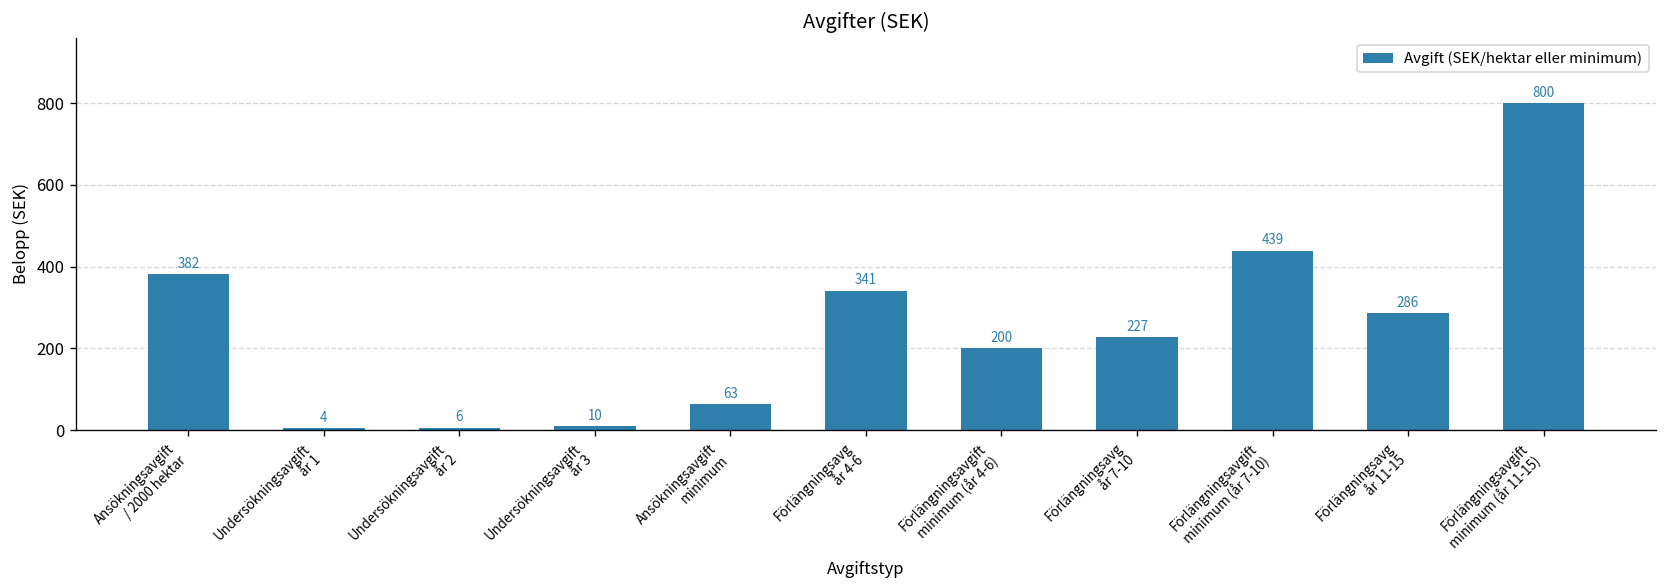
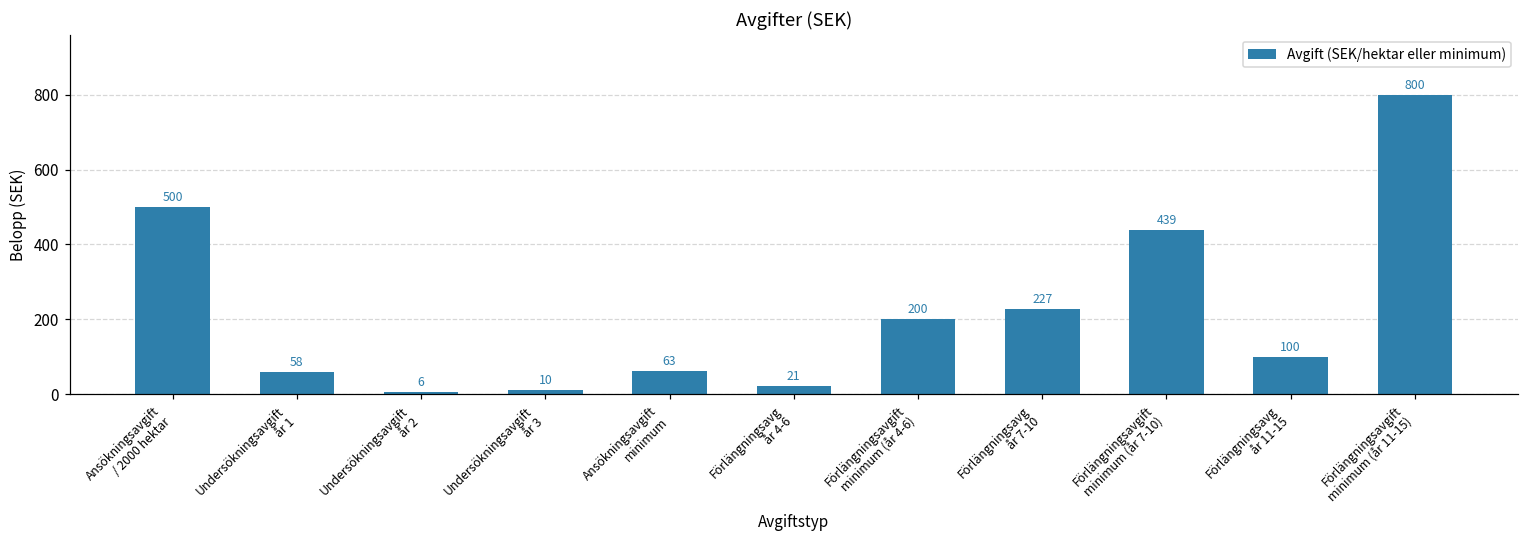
Ansökningsavgift / 2000 hektar: 382 -> 500
Undersökningsavgift år 1: 4 -> 58
Förlängningsavg år 4-6: 341 -> 21
Förlängningsavg år 11-15: 286 -> 100
